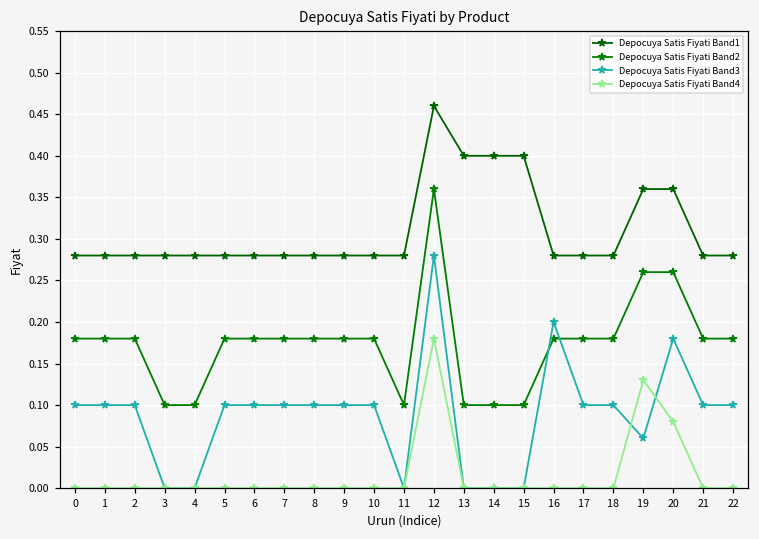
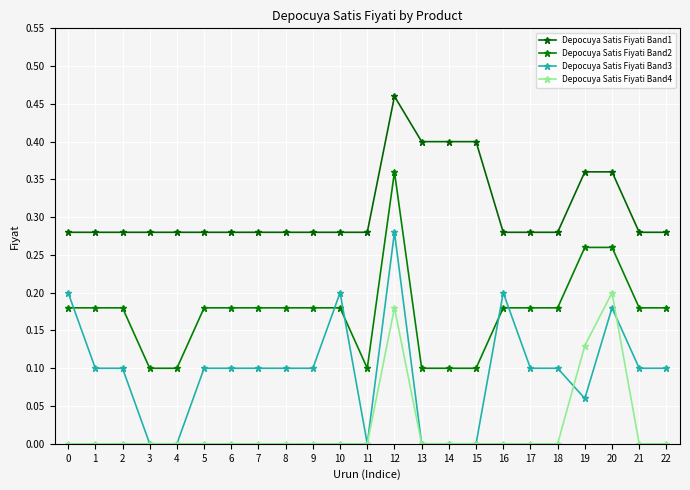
Depocuya Satis Fiyati Band3, 0: 0.1 -> 0.2
Depocuya Satis Fiyati Band3, 10: 0.1 -> 0.2
Depocuya Satis Fiyati Band4, 20: 0.08 -> 0.20
